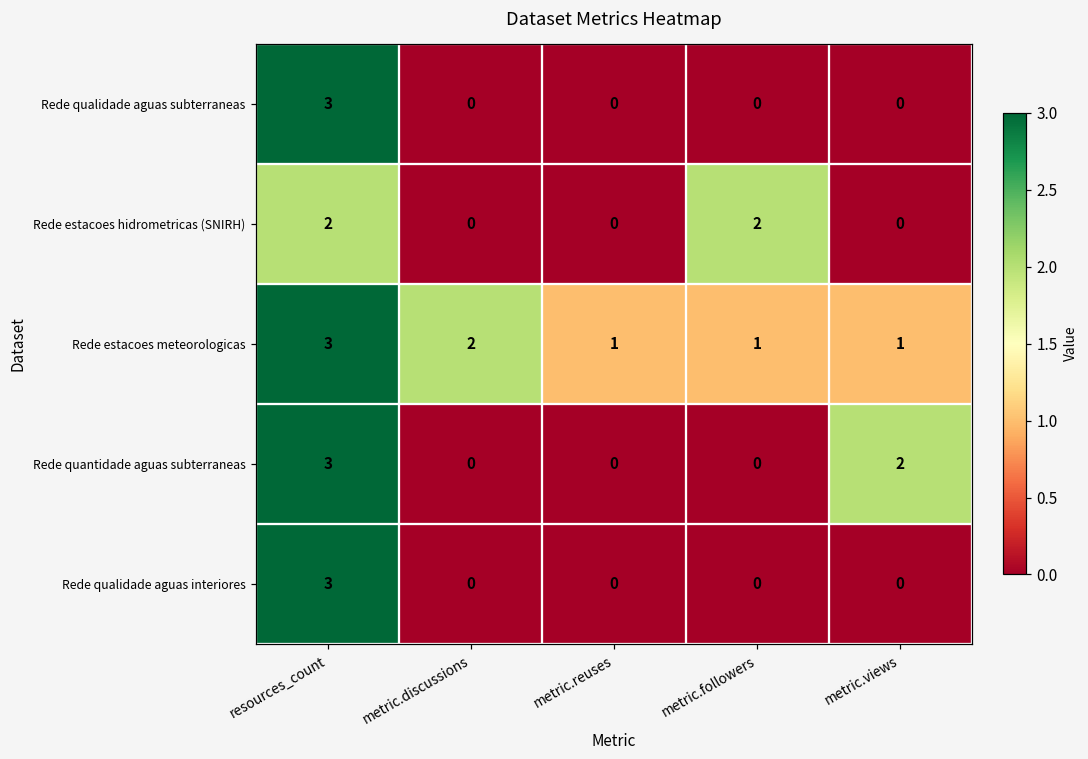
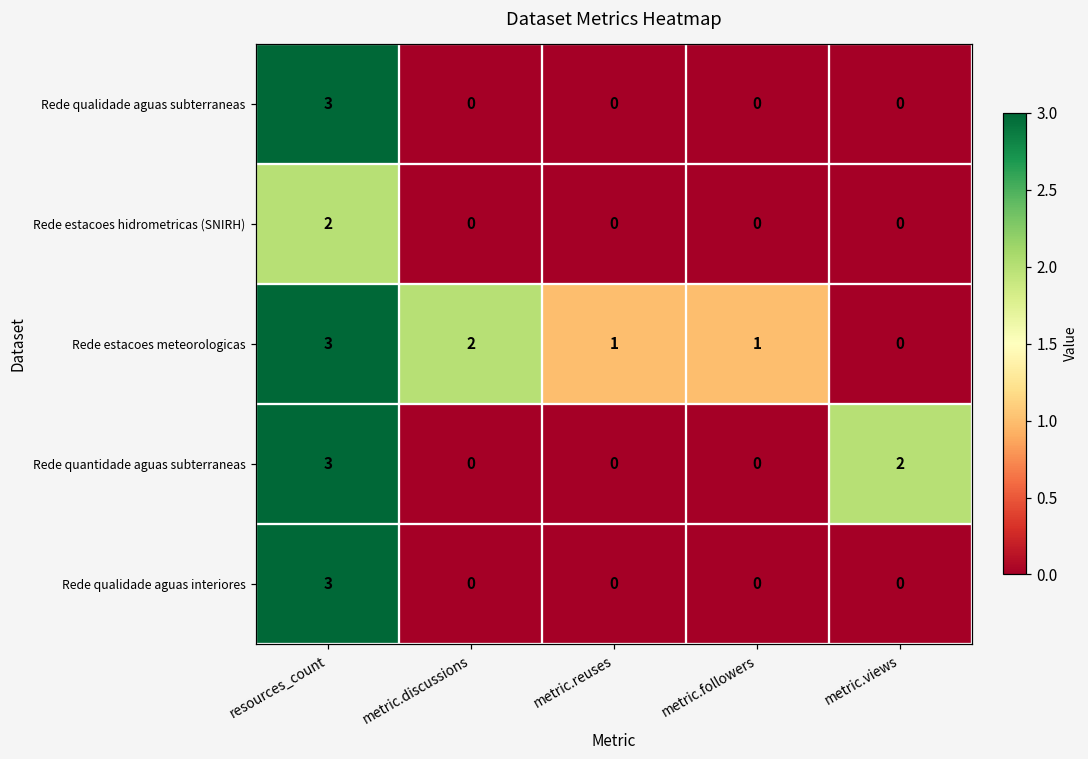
Rede estacoes hidrometricas (SNIRH), metric.followers: 2 -> 0
Rede estacoes meteorologicas, metric.views: 1 -> 0
